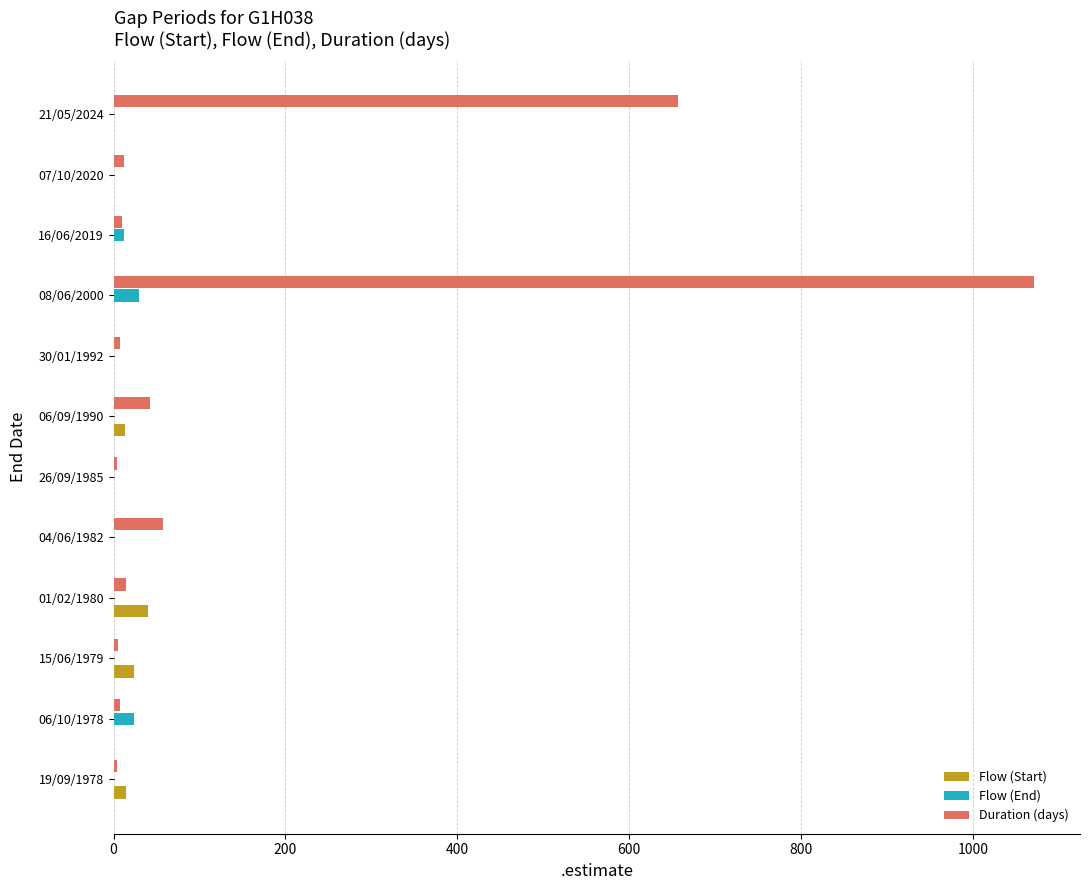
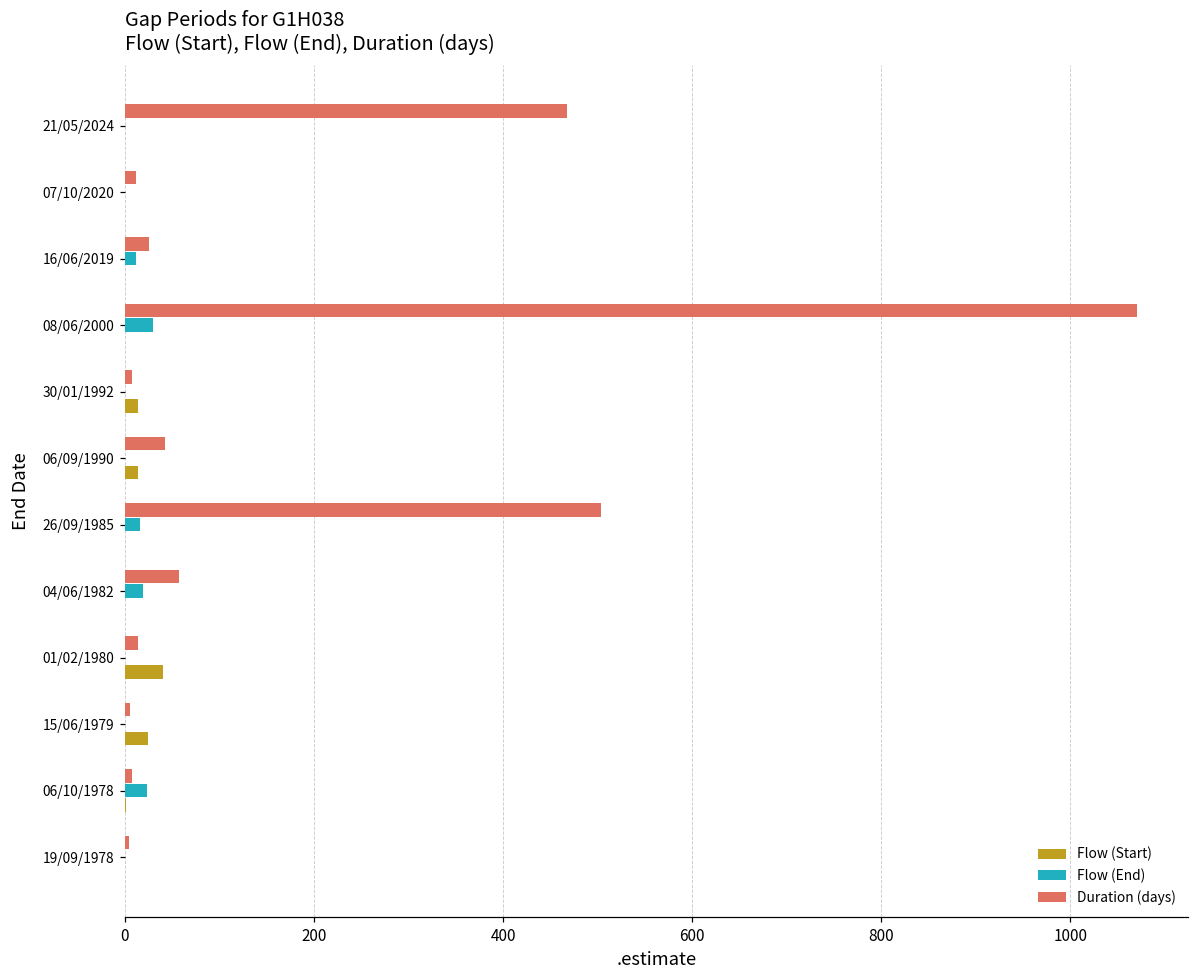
Duration (days), 21/05/2024: 660 -> 470
Duration (days), 16/06/2019: 10 -> 30
Flow (Start), 30/01/1992: 0 -> 10
Duration (days), 26/09/1985: 0 -> 500
Flow (End), 26/09/1985: 0 -> 20
Flow (End), 04/06/1982: 0 -> 20
Flow (Start), 19/09/1978: 10 -> 0
